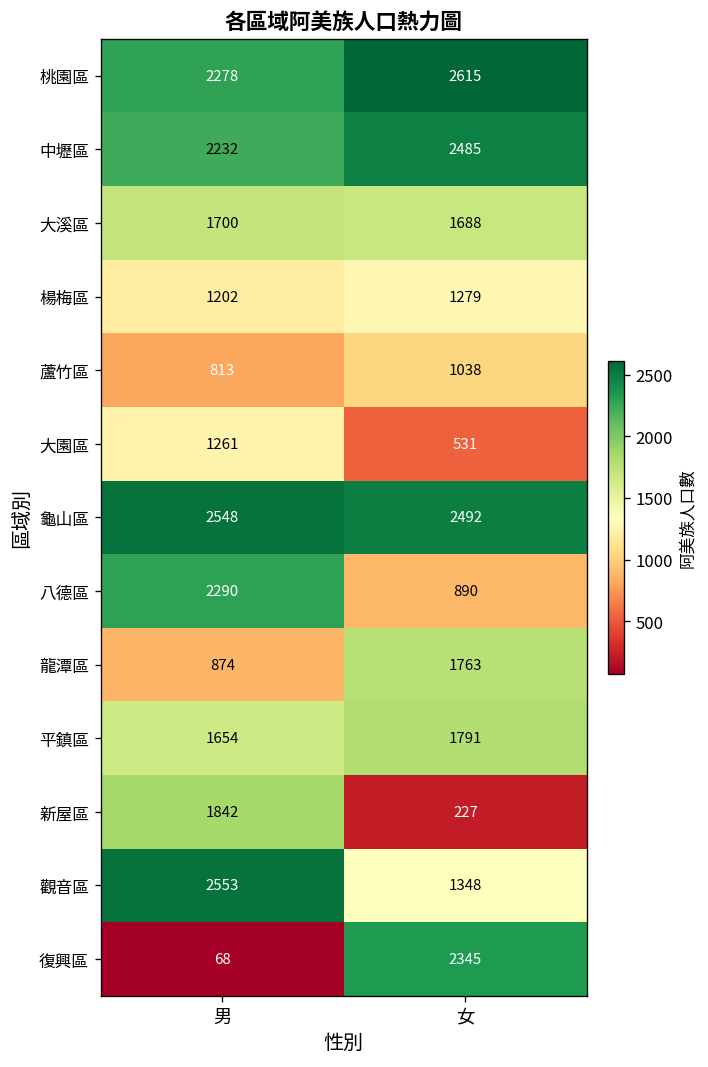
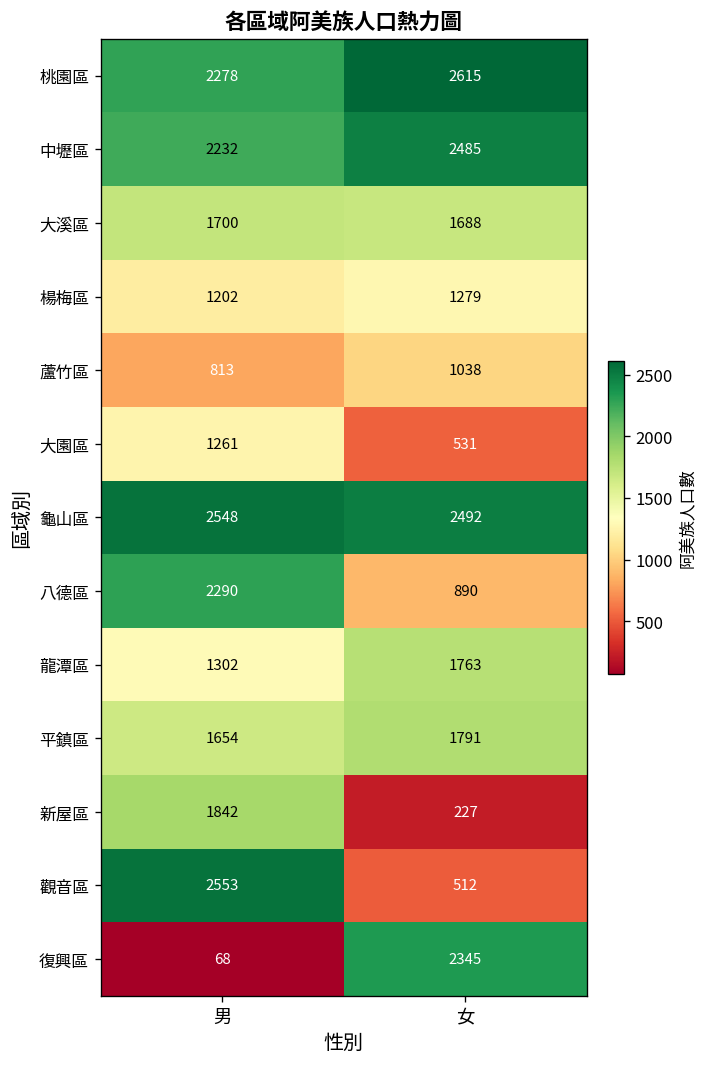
龍潭區, 男: 874 -> 1302
觀音區, 女: 1348 -> 512
